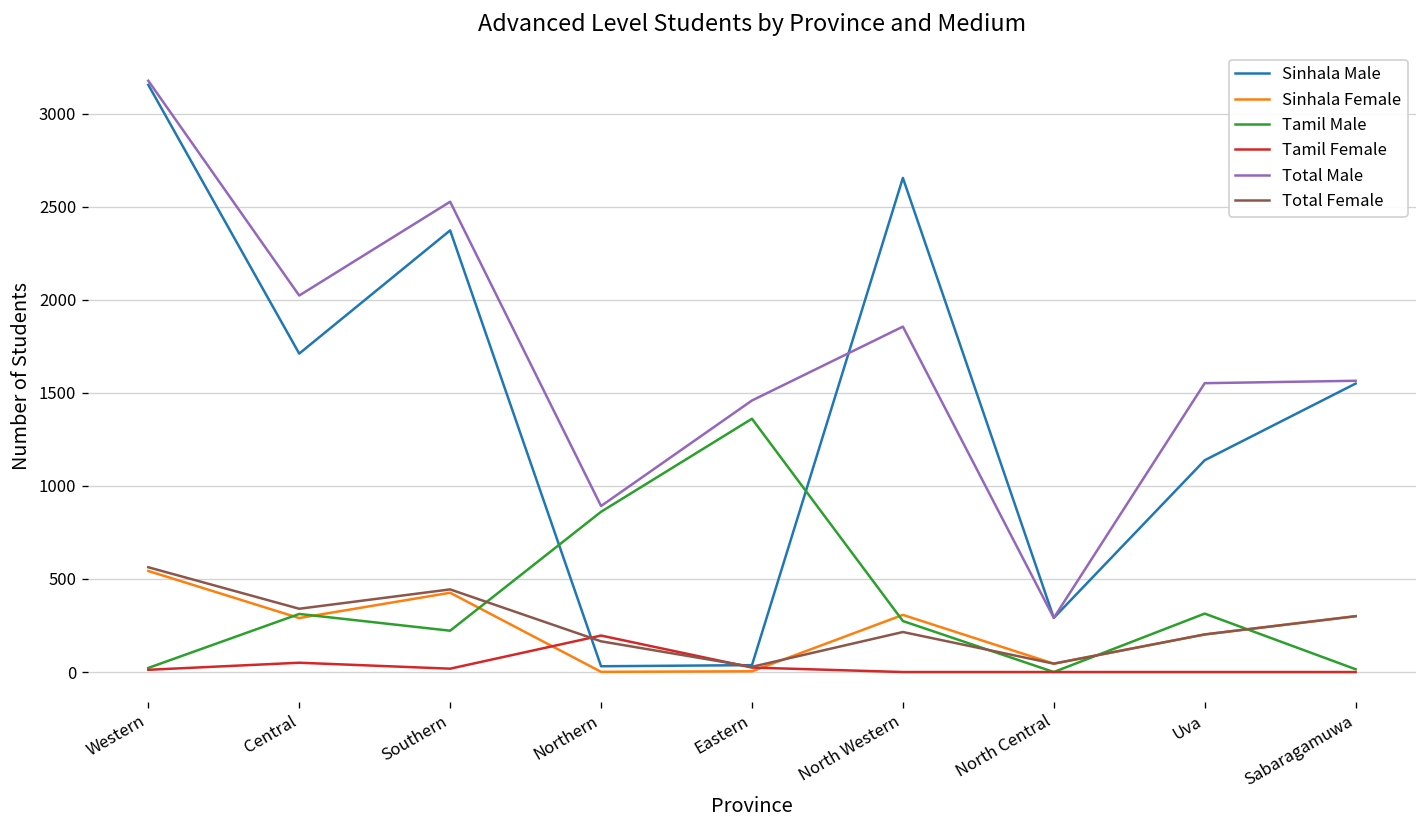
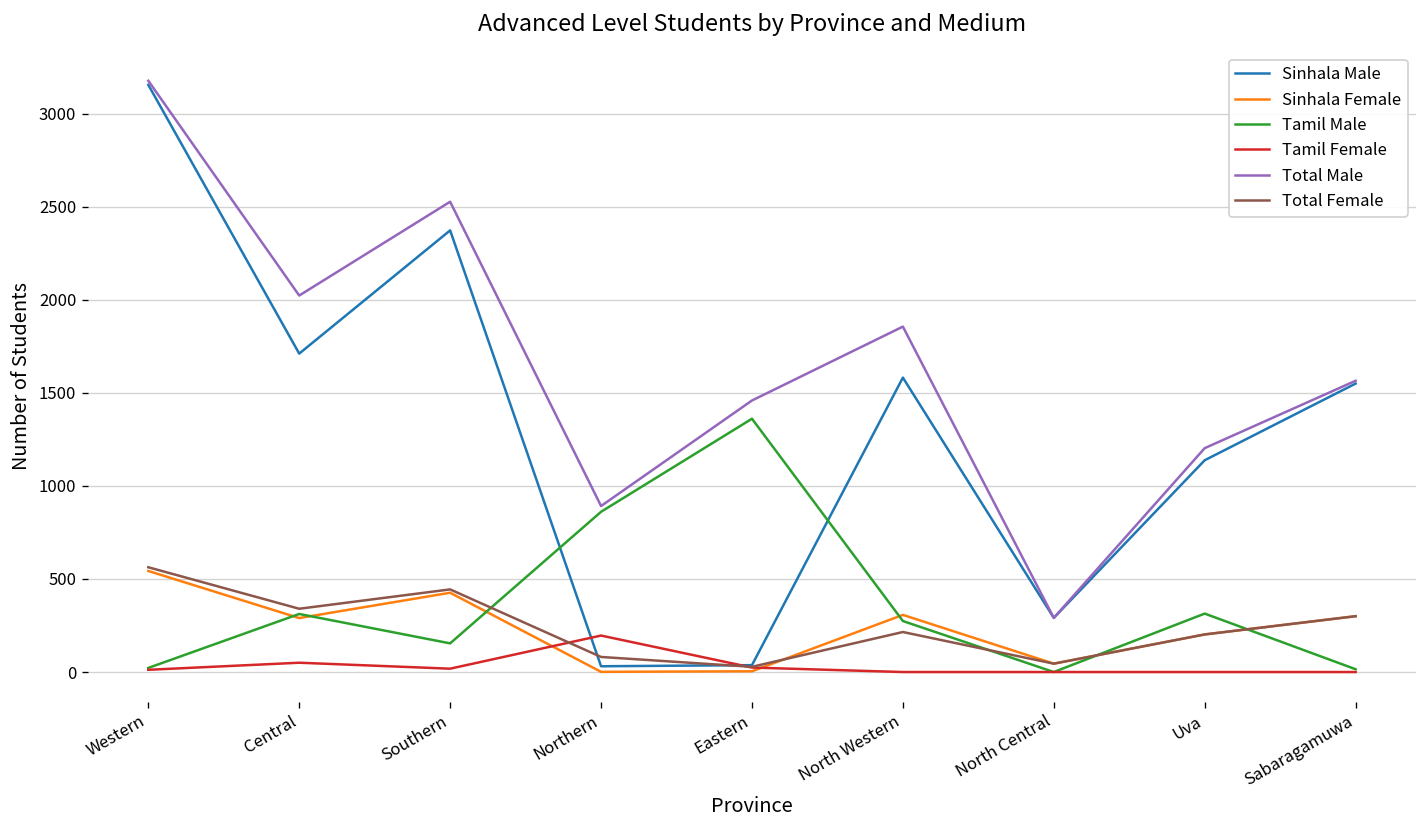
Tamil Male, Southern: 220 -> 150
Total Female, Northern: 170 -> 80
Sinhala Male, North Western: 2660 -> 1580
Total Male, Uva: 1550 -> 1200
